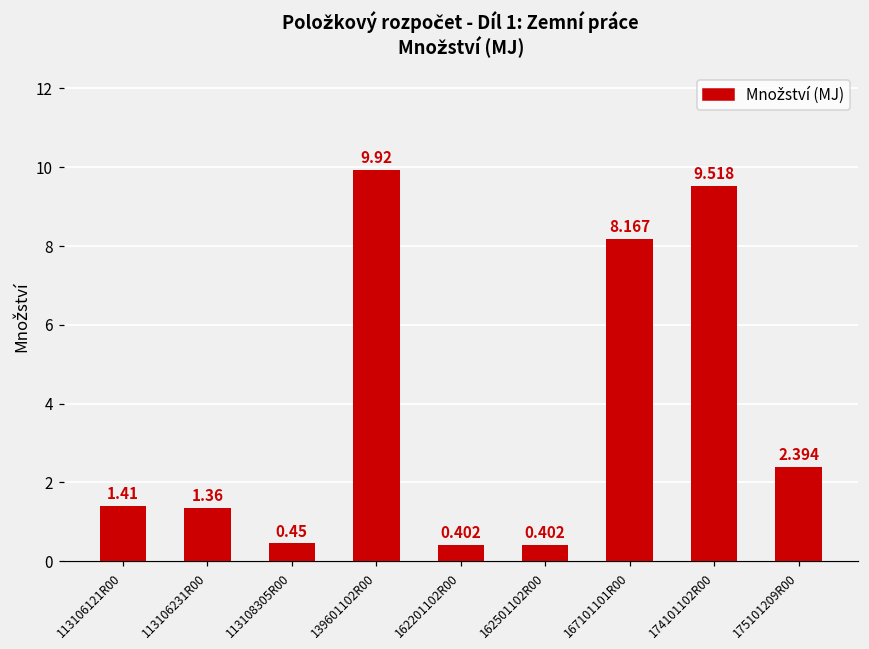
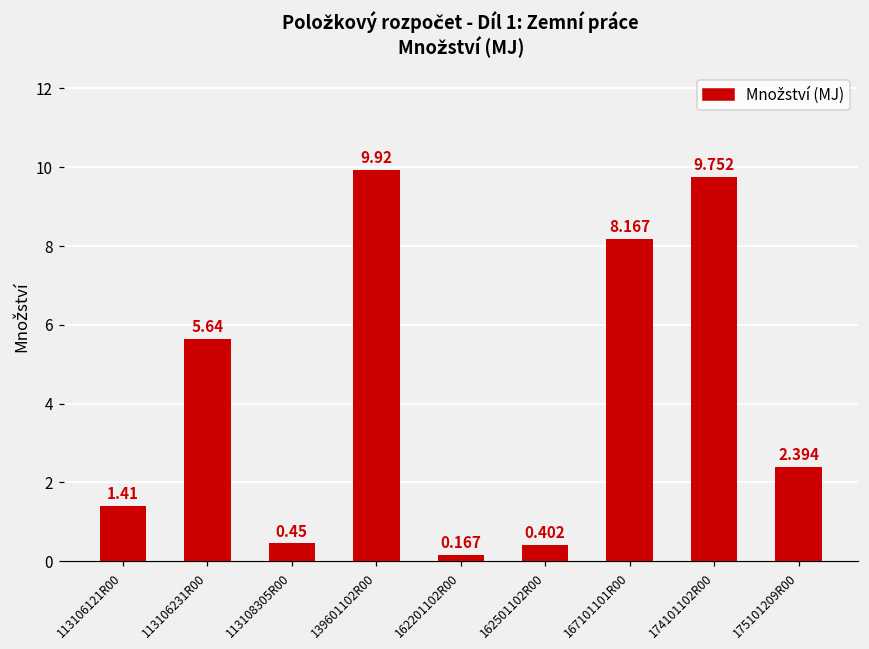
113106231R00: 1.36 -> 5.64
162201102R00: 0.402 -> 0.167
174101102R00: 9.518 -> 9.752
